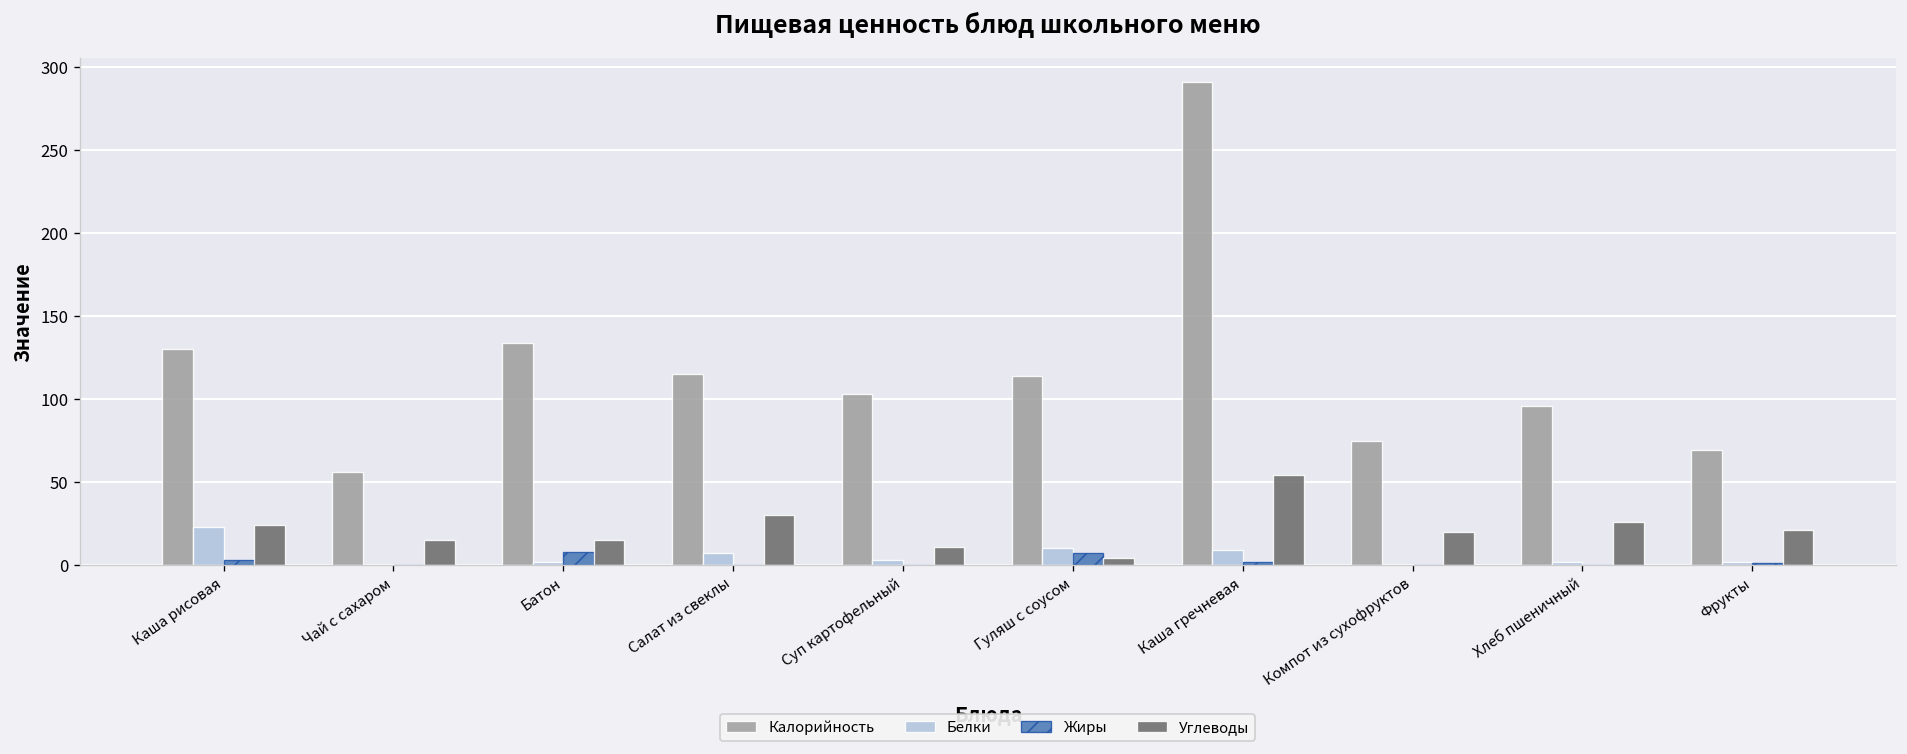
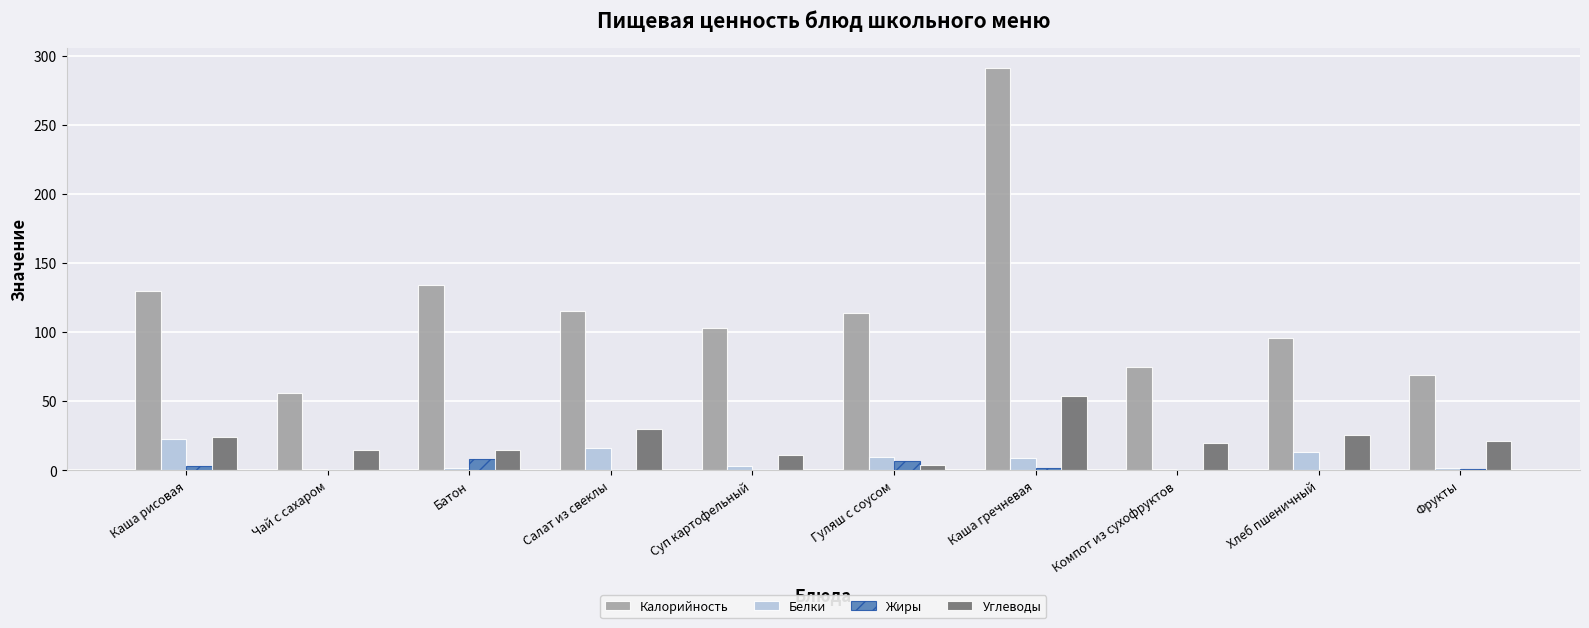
Белки, Салат из свеклы: 7 -> 16
Белки, Хлеб пшеничный: 2 -> 13
